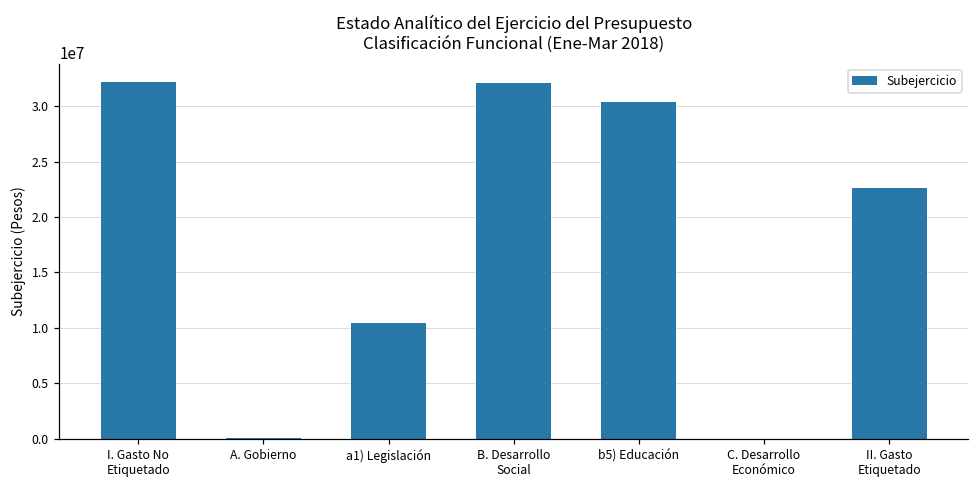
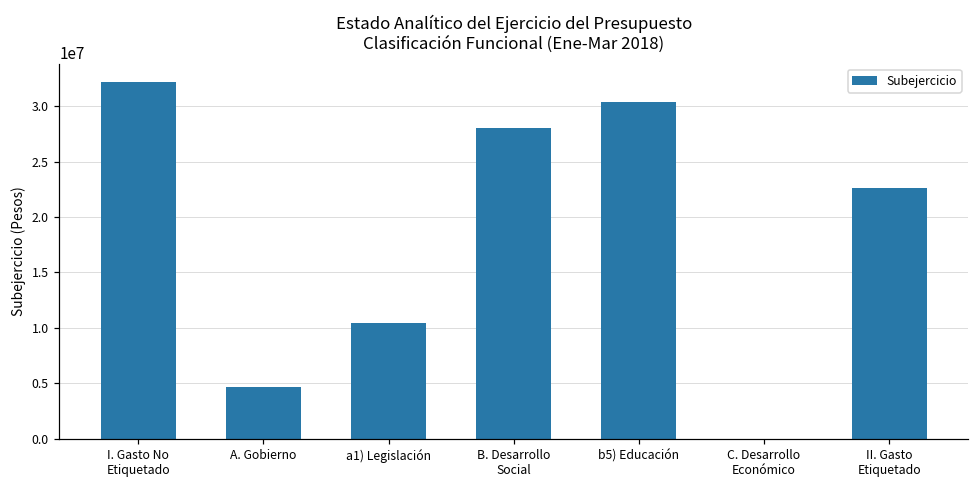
A. Gobierno: 100000 -> 4600000
B. Desarrollo Social: 32100000 -> 28000000
